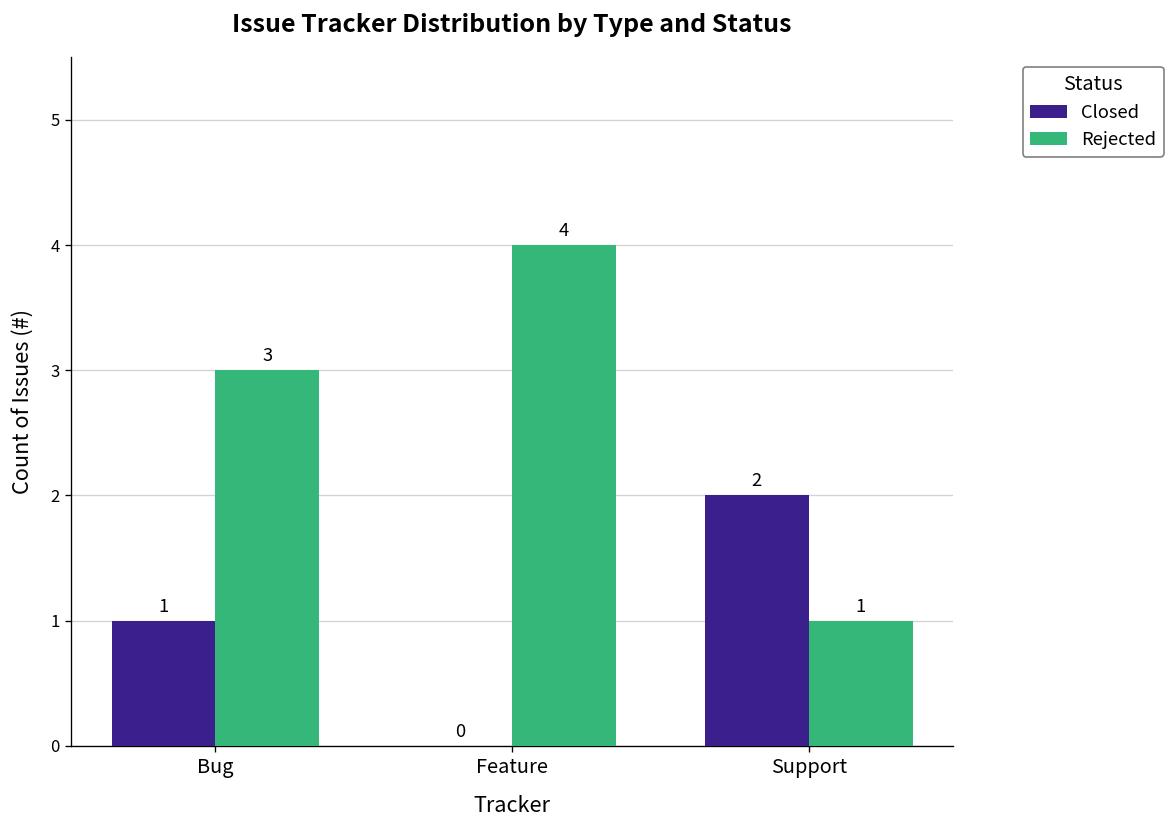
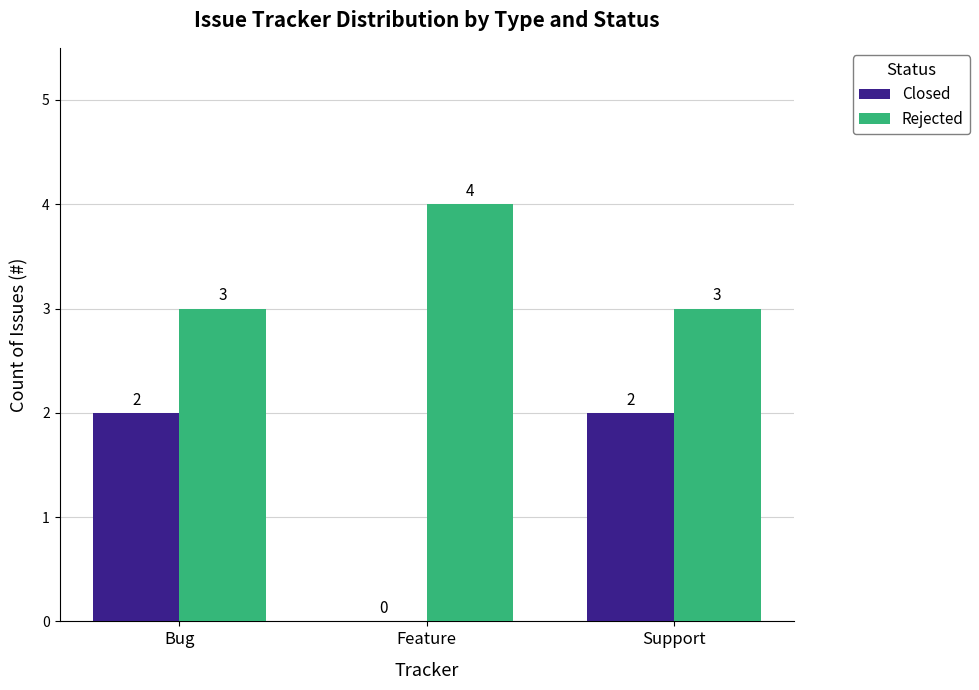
Closed, Bug: 1 -> 2
Rejected, Support: 1 -> 3
